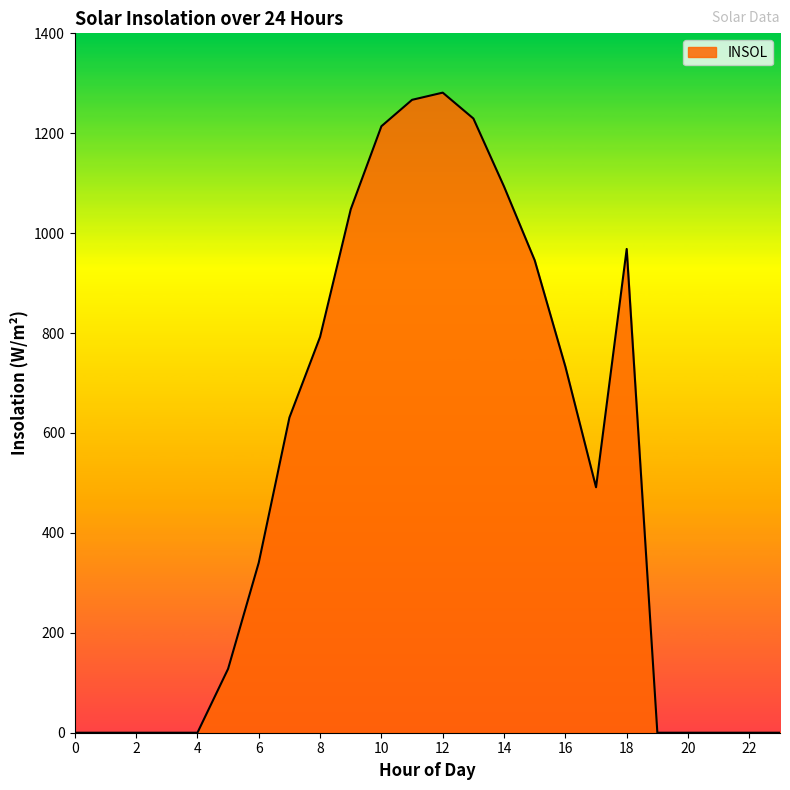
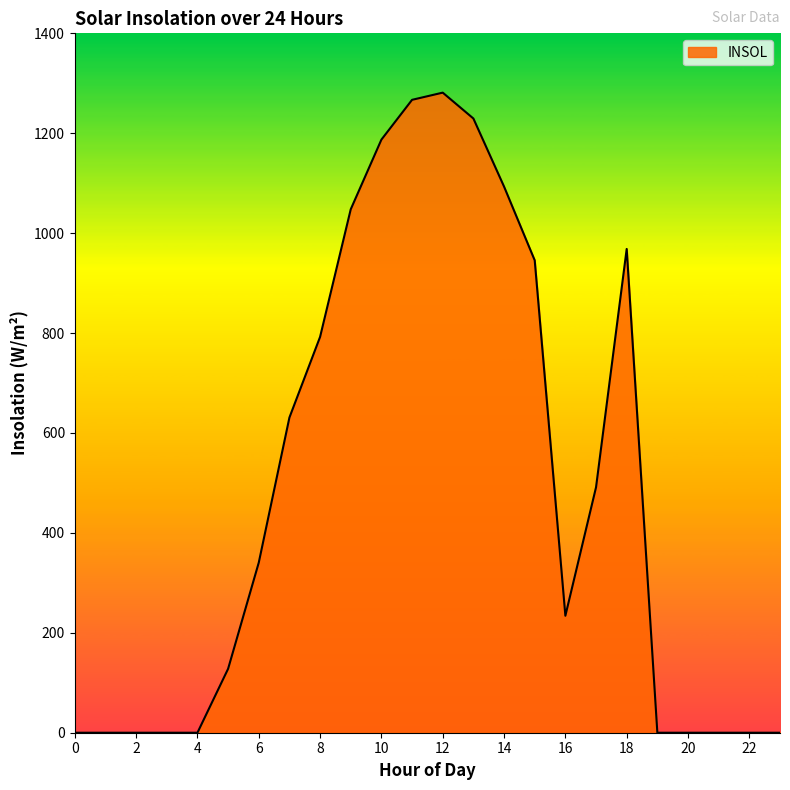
10: 1210 -> 1190
16: 730 -> 230
